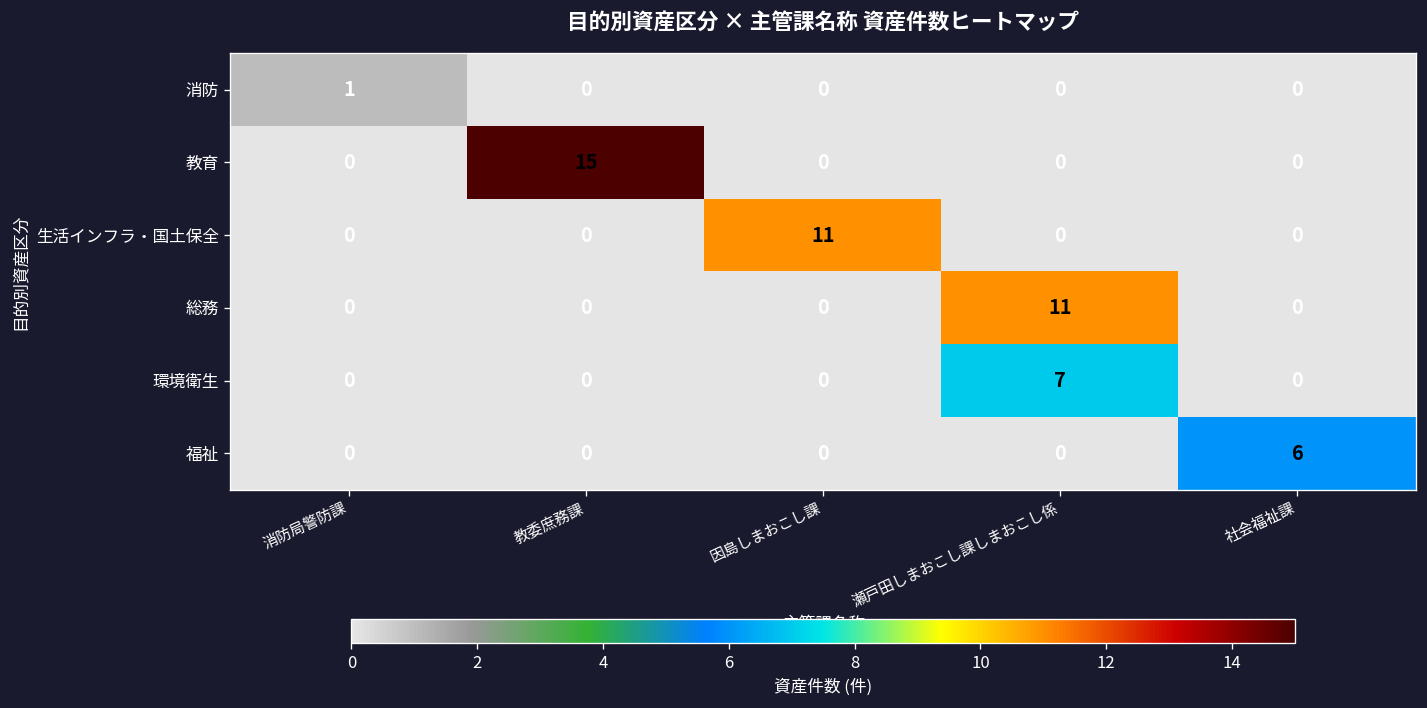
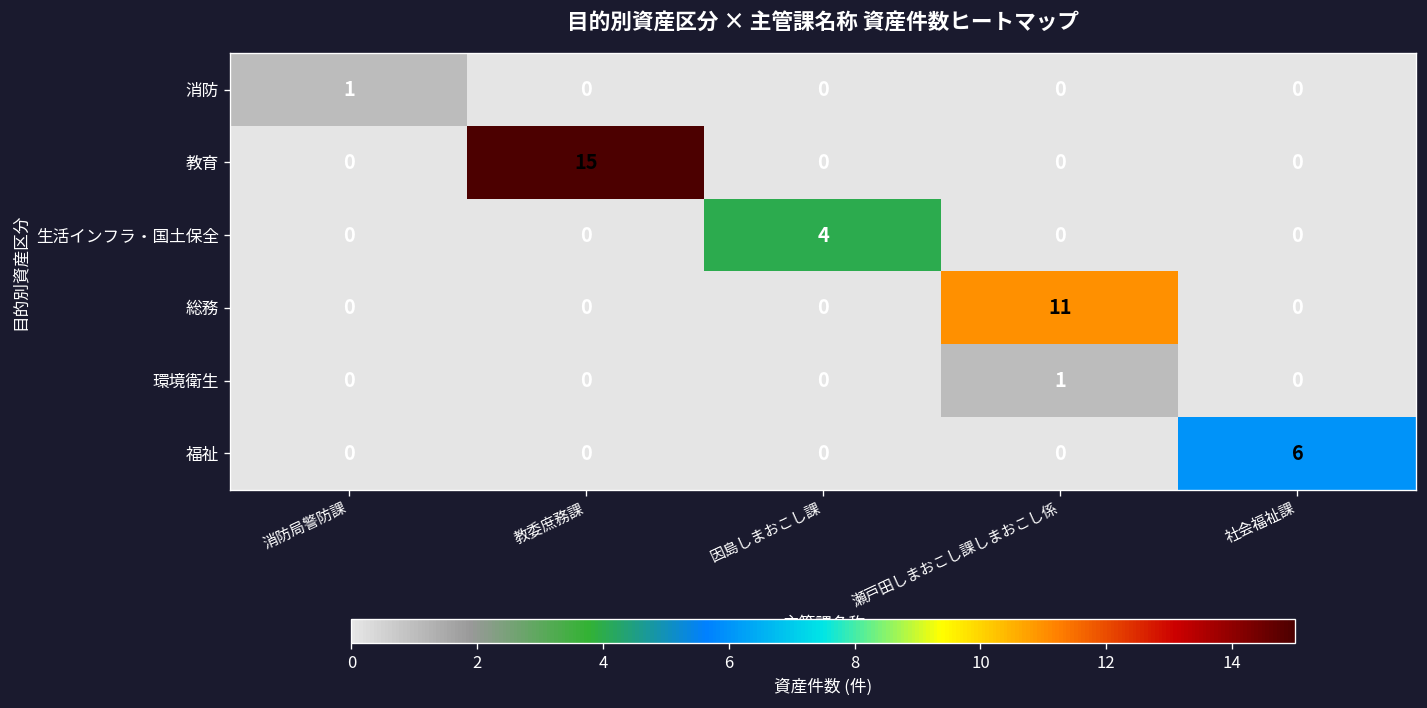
生活インフラ・国土保全, 因島しまおこし課: 11 -> 4
環境衛生, 瀬戸田しまおこし課しまおこし係: 7 -> 1
